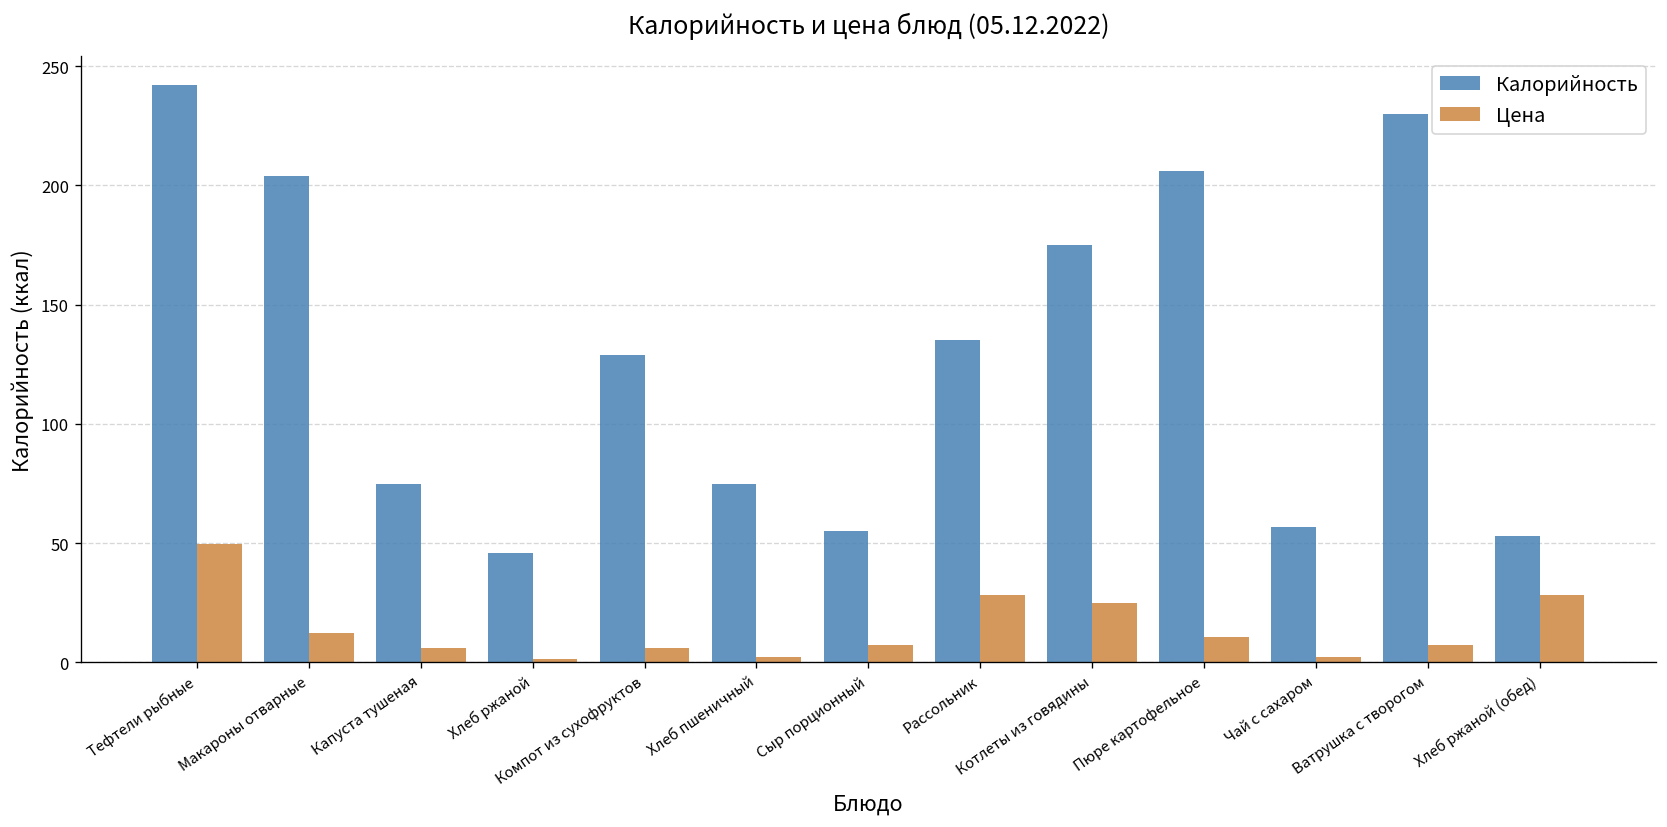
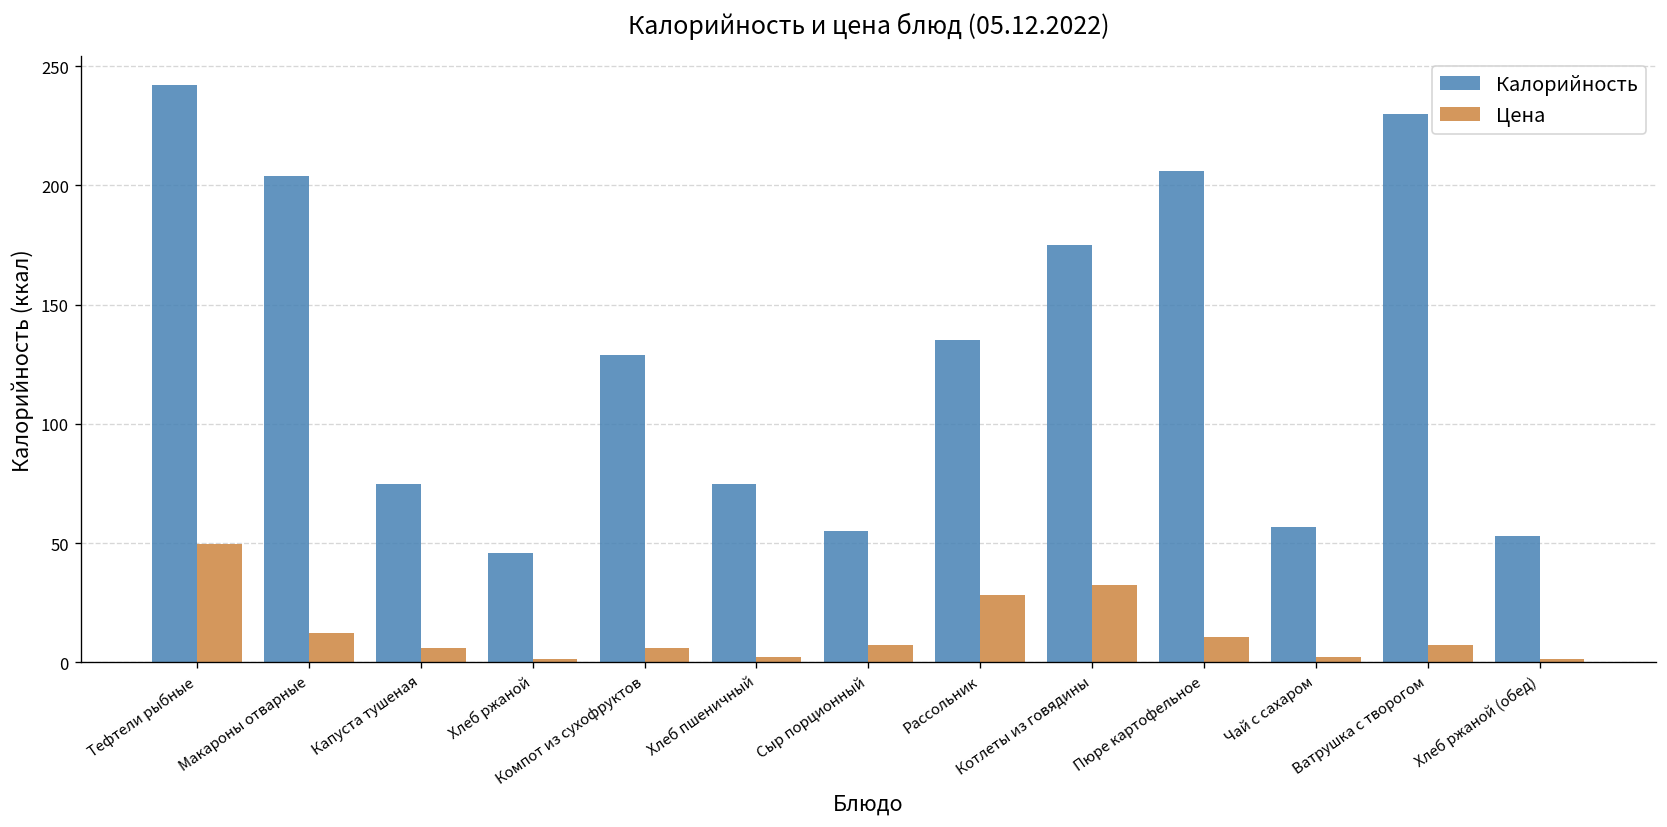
Цена, Котлеты из говядины: 25 -> 32
Цена, Хлеб ржаной (обед): 28 -> 1
